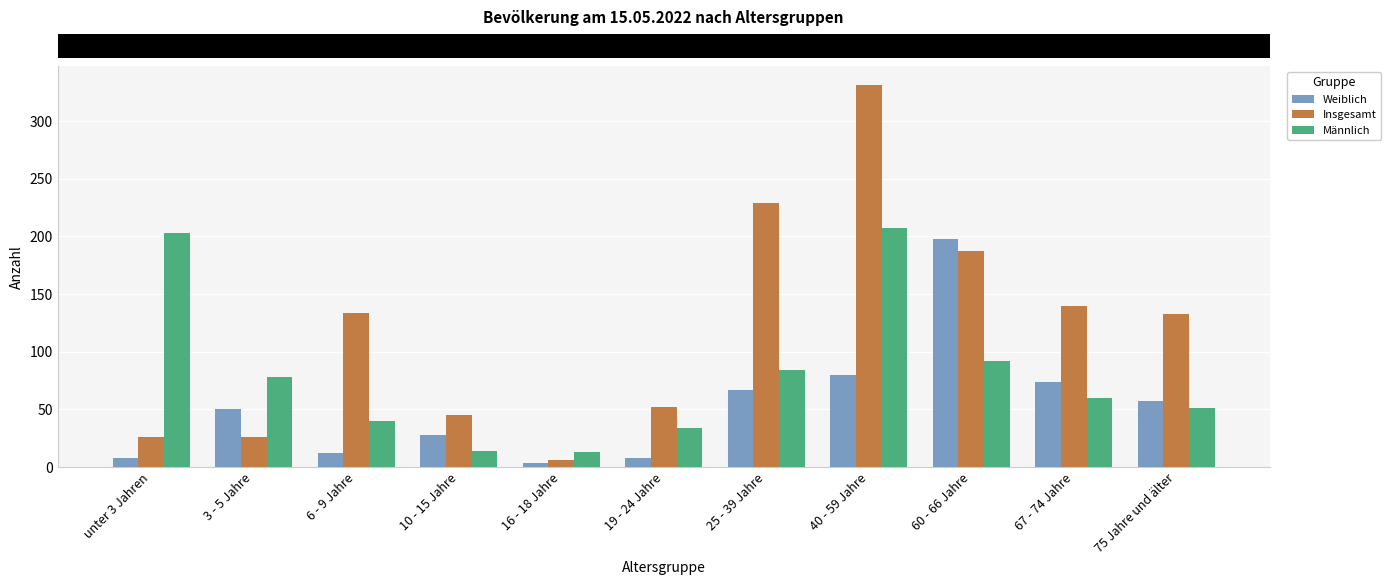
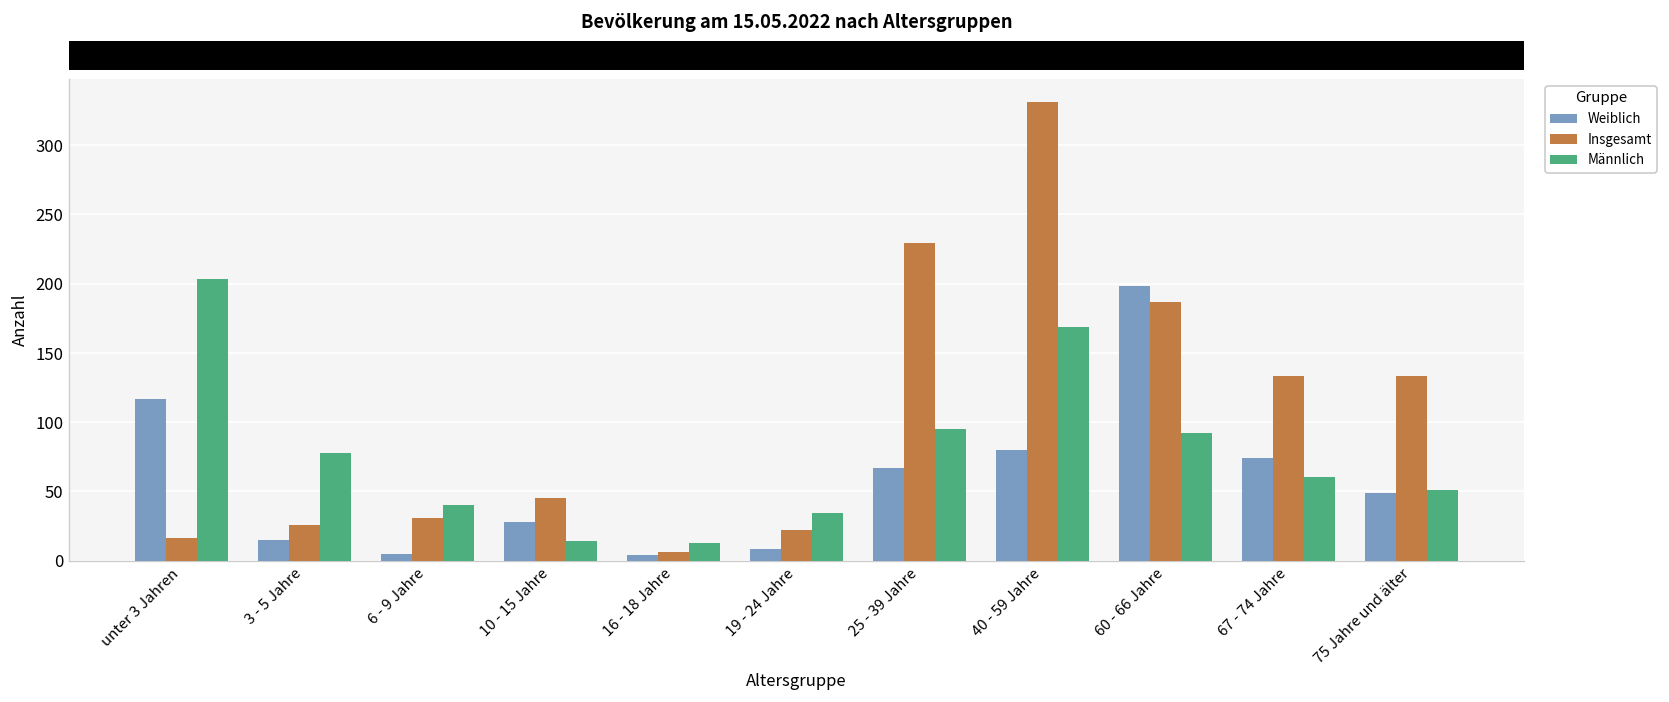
Weiblich, unter 3 Jahren: 8 -> 117
Insgesamt, unter 3 Jahren: 26 -> 16
Weiblich, 3 - 5 Jahre: 50 -> 15
Weiblich, 6 - 9 Jahre: 12 -> 5
Insgesamt, 6 - 9 Jahre: 134 -> 31
Insgesamt, 19 - 24 Jahre: 52 -> 22
Männlich, 25 - 39 Jahre: 84 -> 95
Männlich, 40 - 59 Jahre: 207 -> 169
Insgesamt, 67 - 74 Jahre: 140 -> 133
Weiblich, 75 Jahre und älter: 57 -> 49
